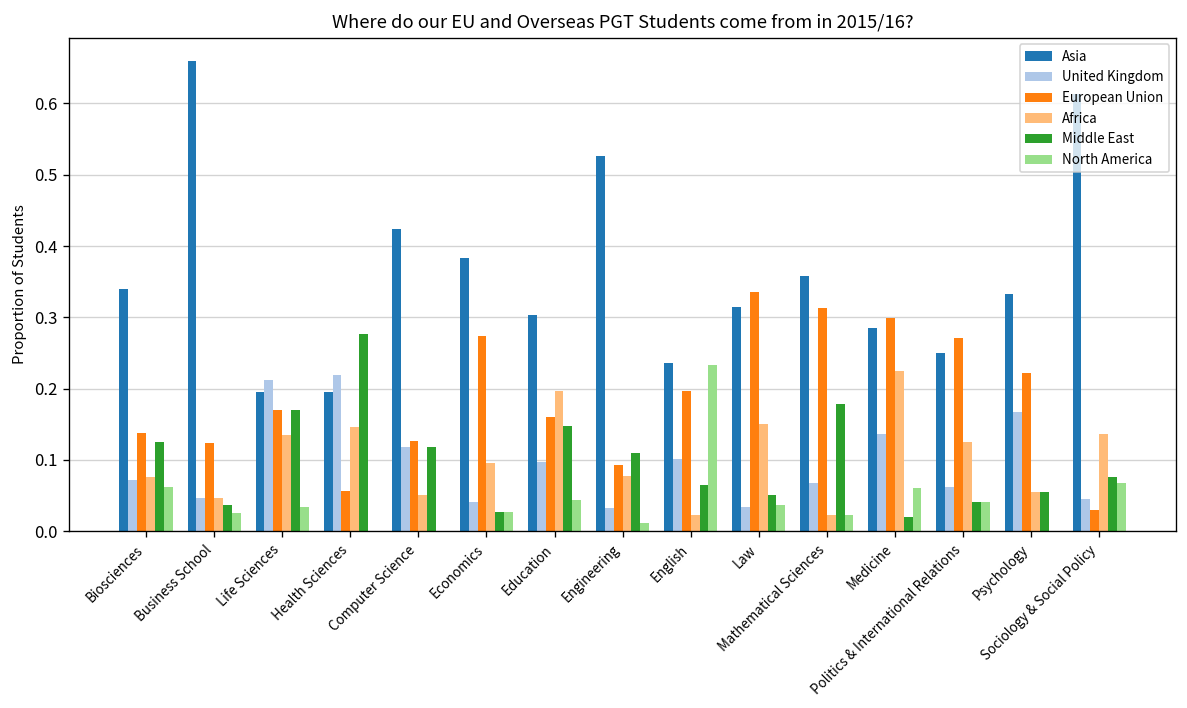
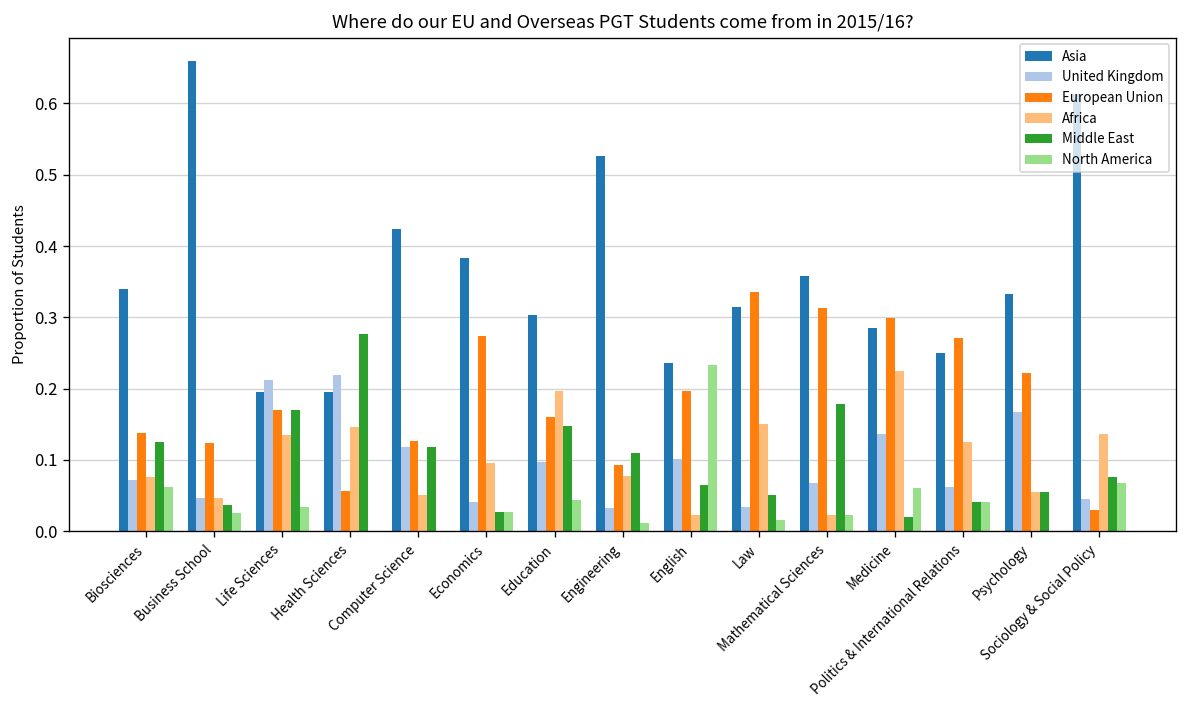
North America, Law: 0.04 -> 0.02
